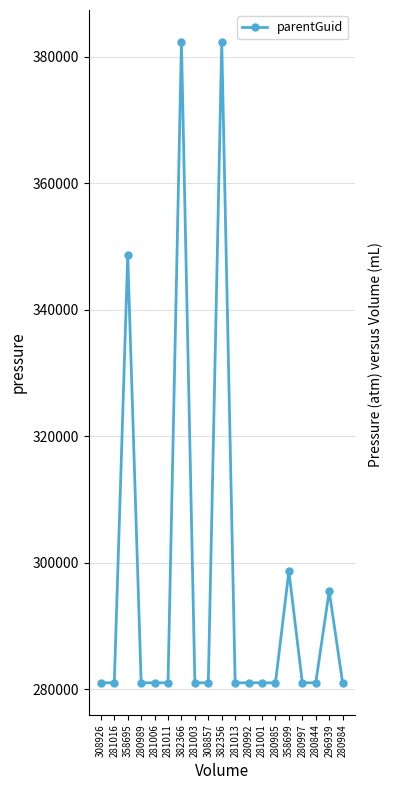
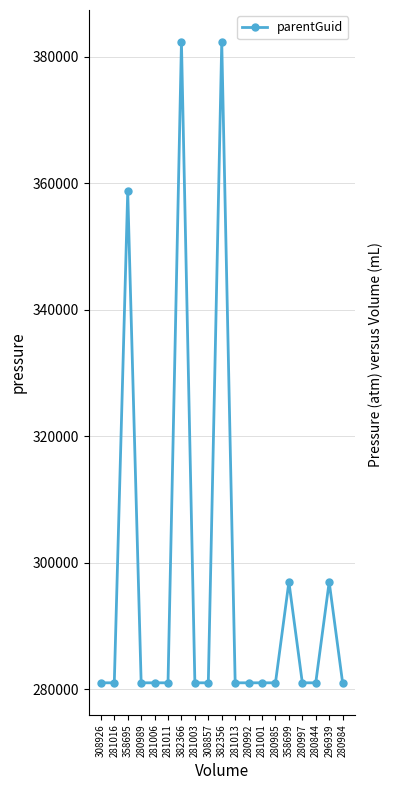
358695: 349000 -> 359000
358699: 299000 -> 297000
296939: 296000 -> 297000
